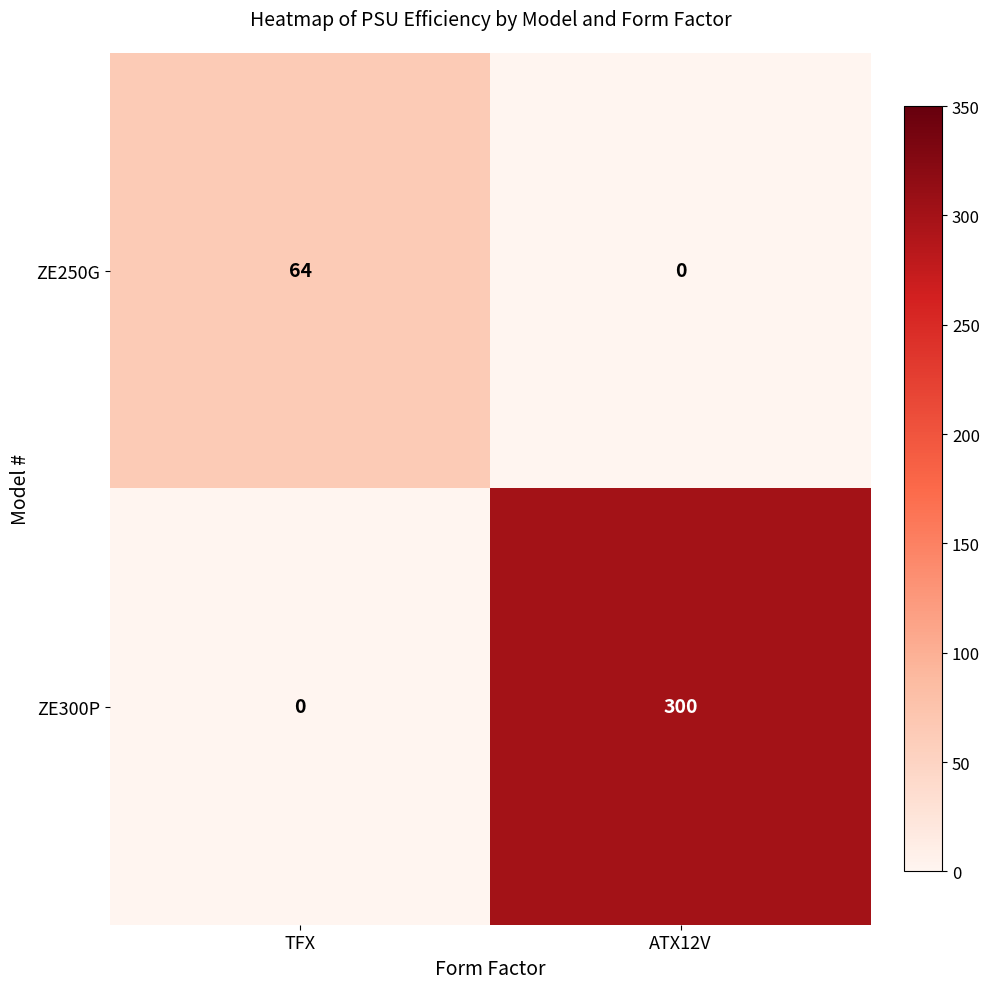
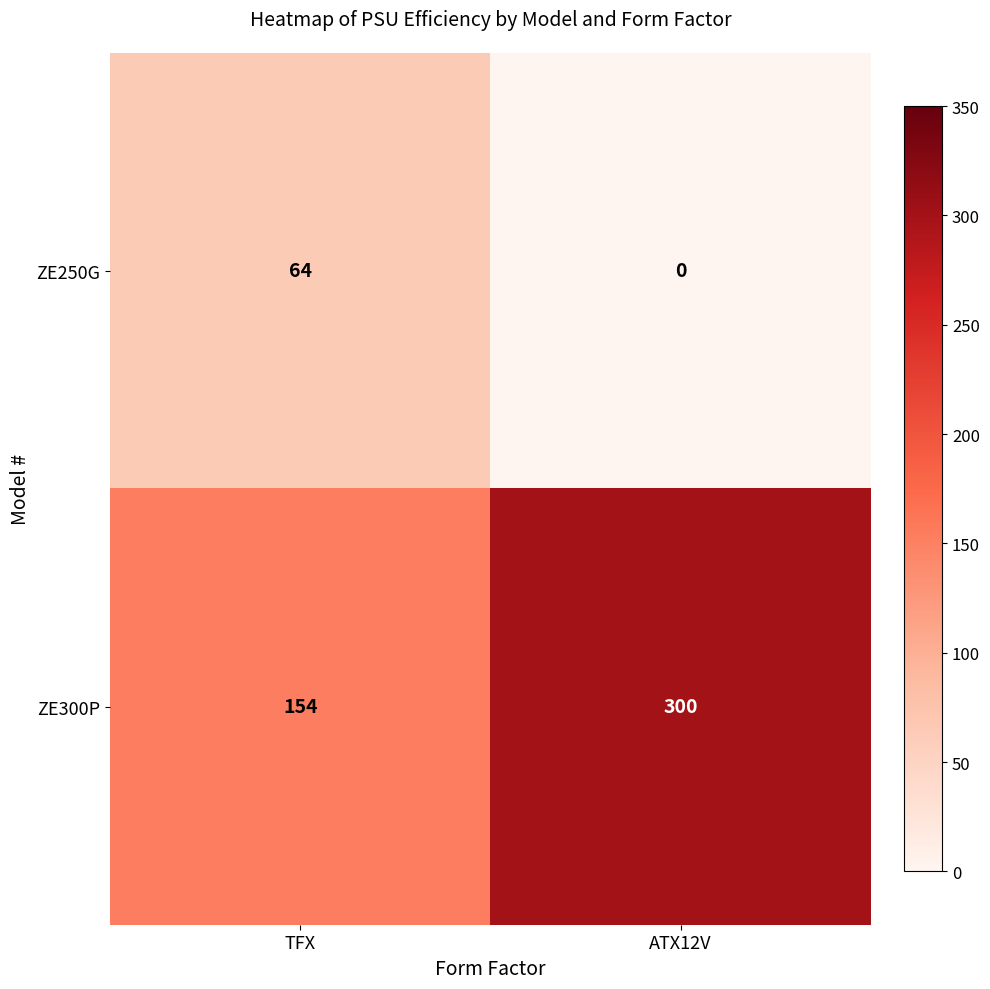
ZE300P, TFX: 0 -> 154
